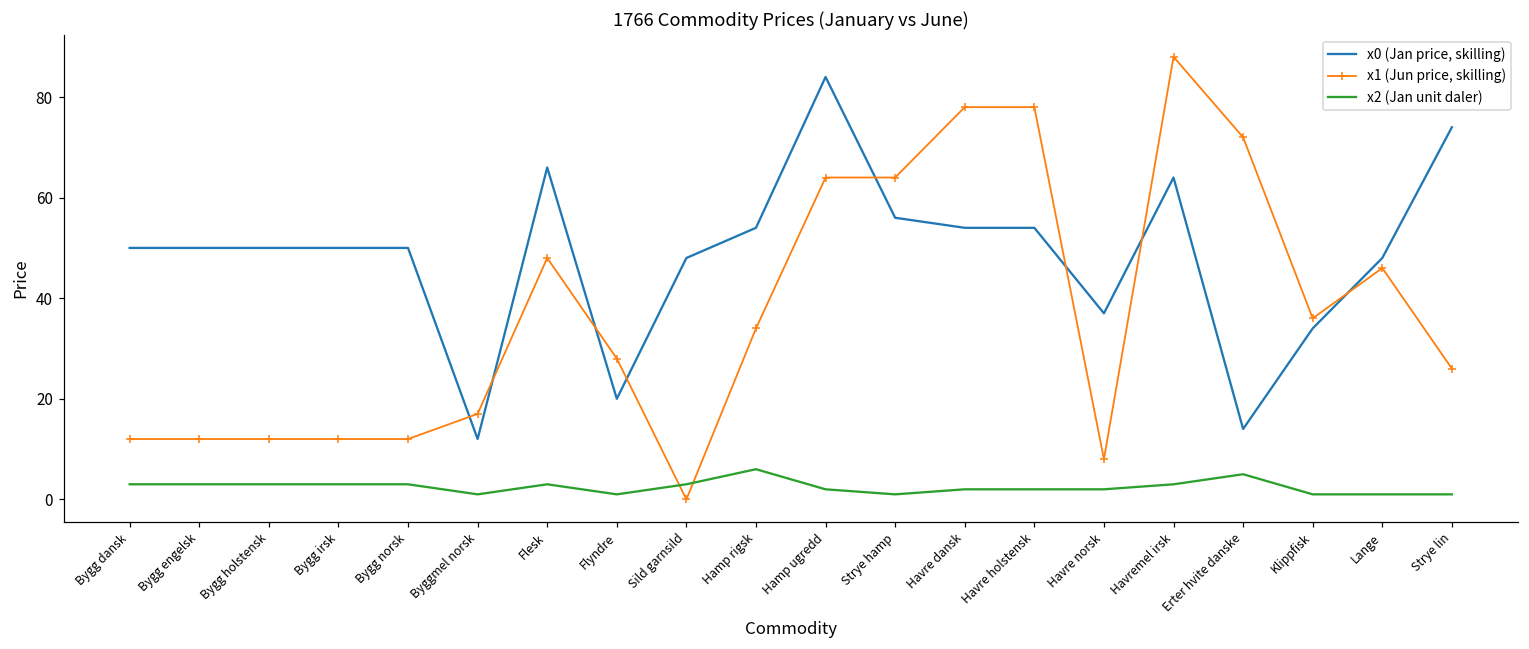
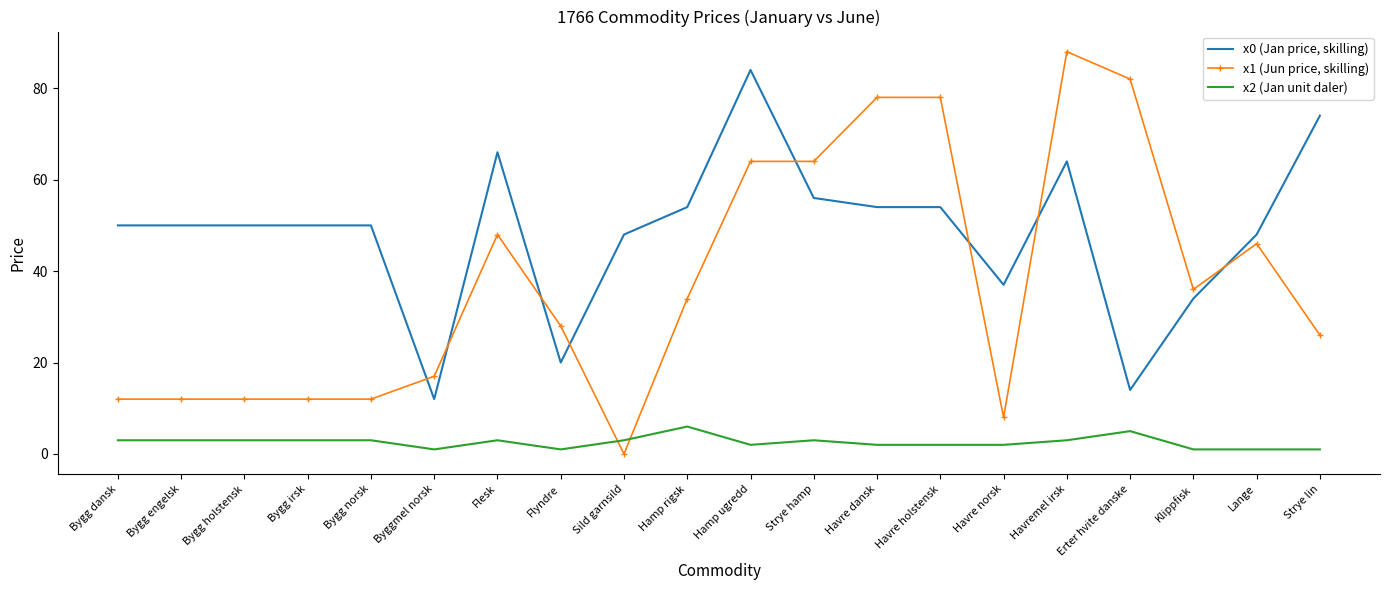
x2 (Jan unit daler), Strye hamp: 1 -> 3
x1 (Jun price, skilling), Erter hvite danske: 72 -> 82
